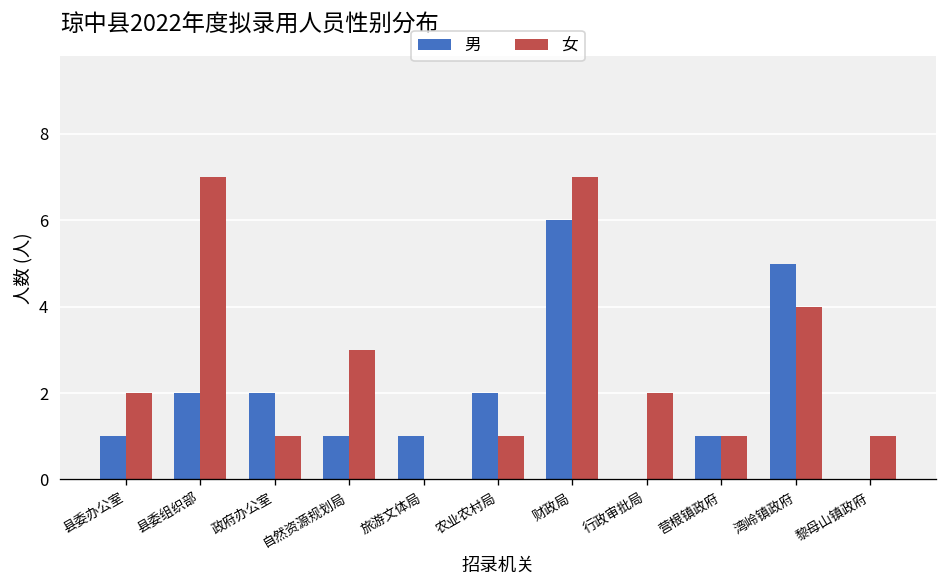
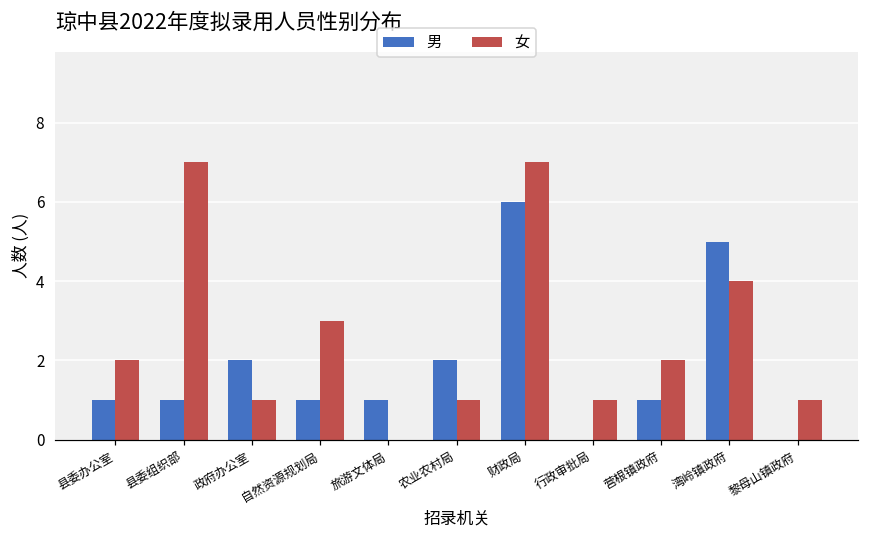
男, 县委组织部: 2 -> 1
女, 行政审批局: 2 -> 1
女, 营根镇政府: 1 -> 2
